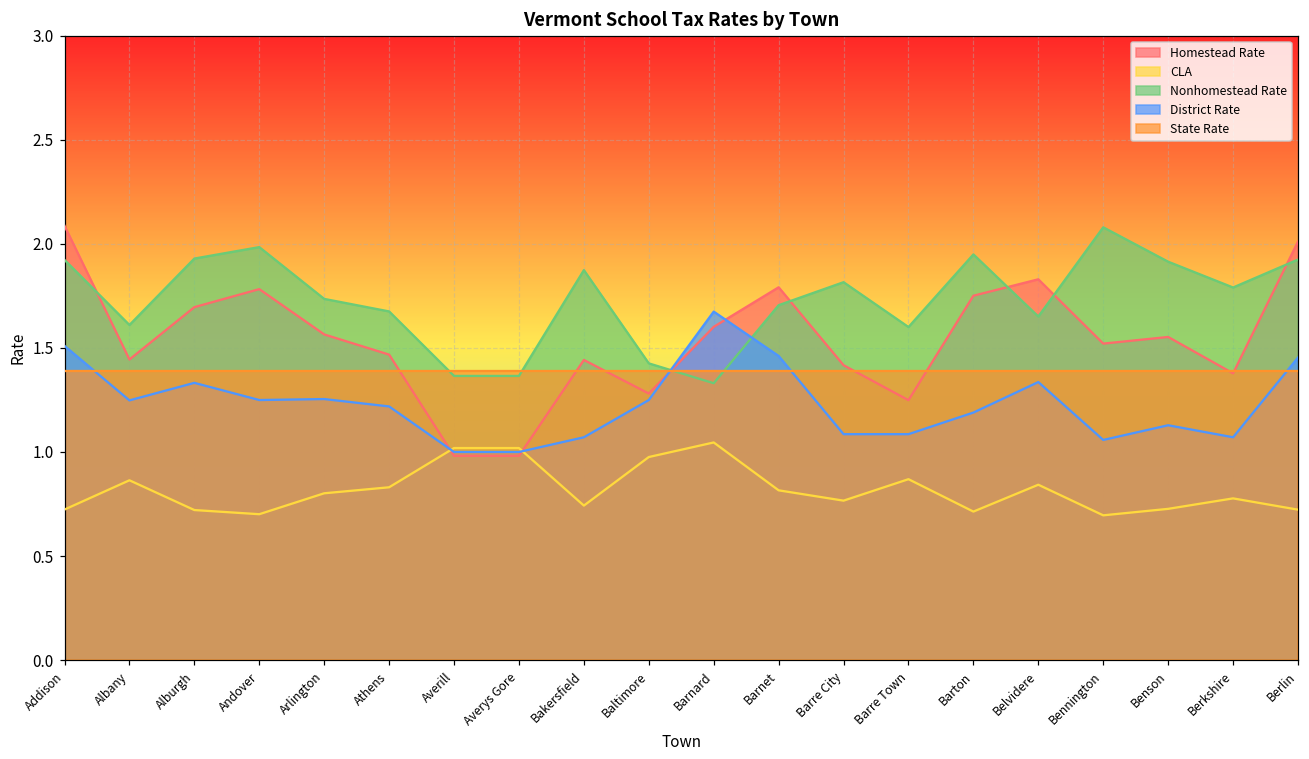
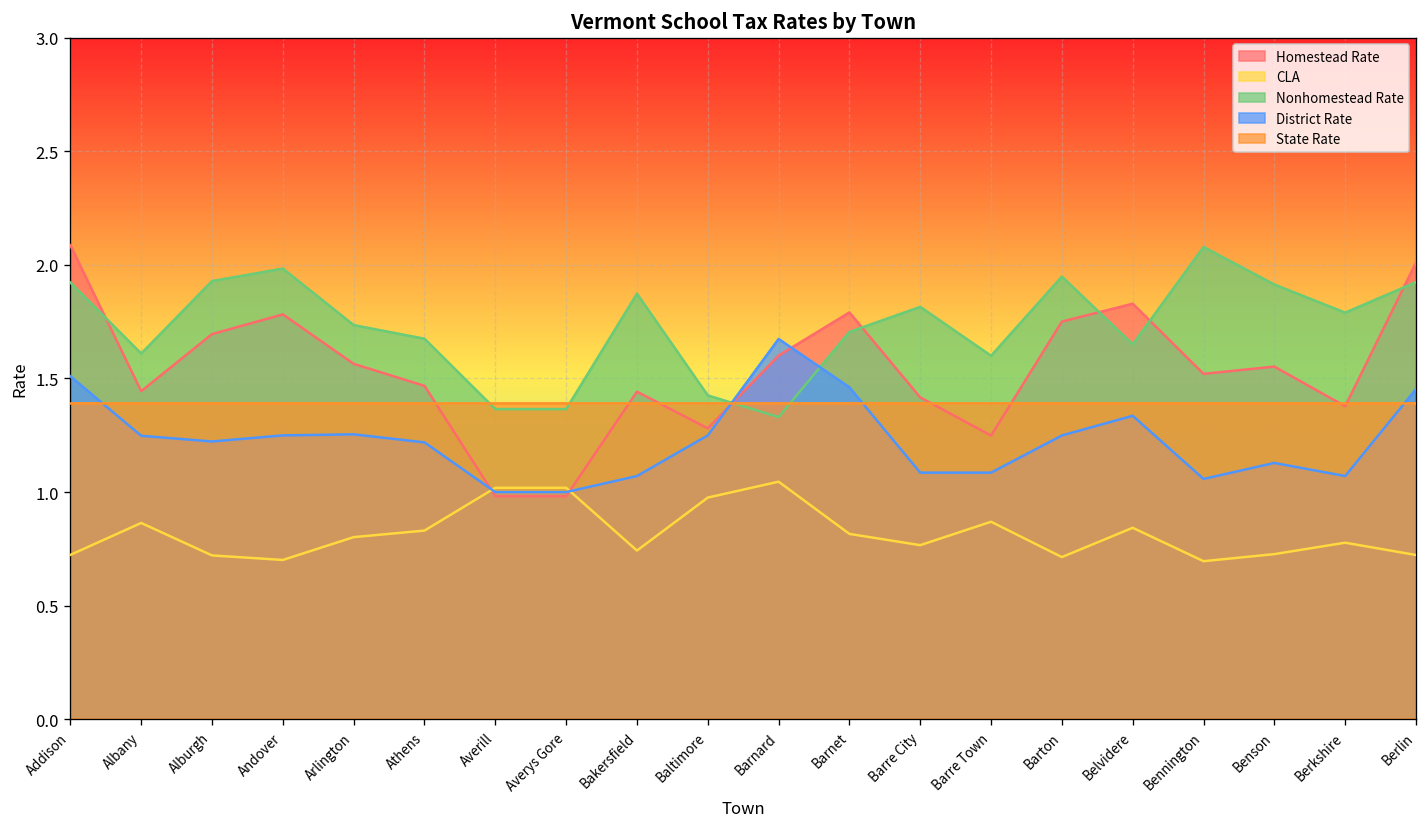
District Rate, Alburgh: 1.33 -> 1.22
District Rate, Barton: 1.19 -> 1.25
